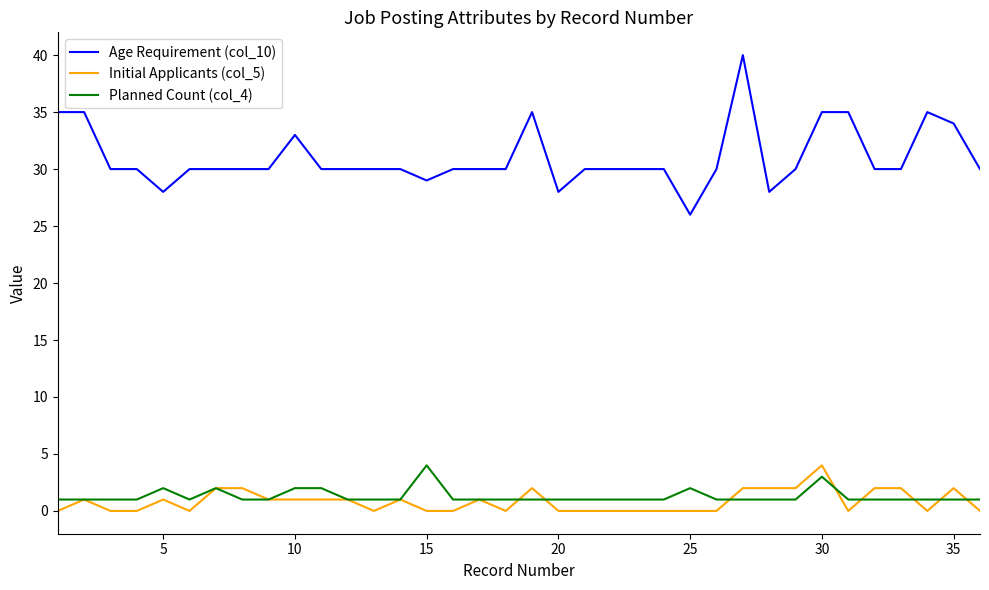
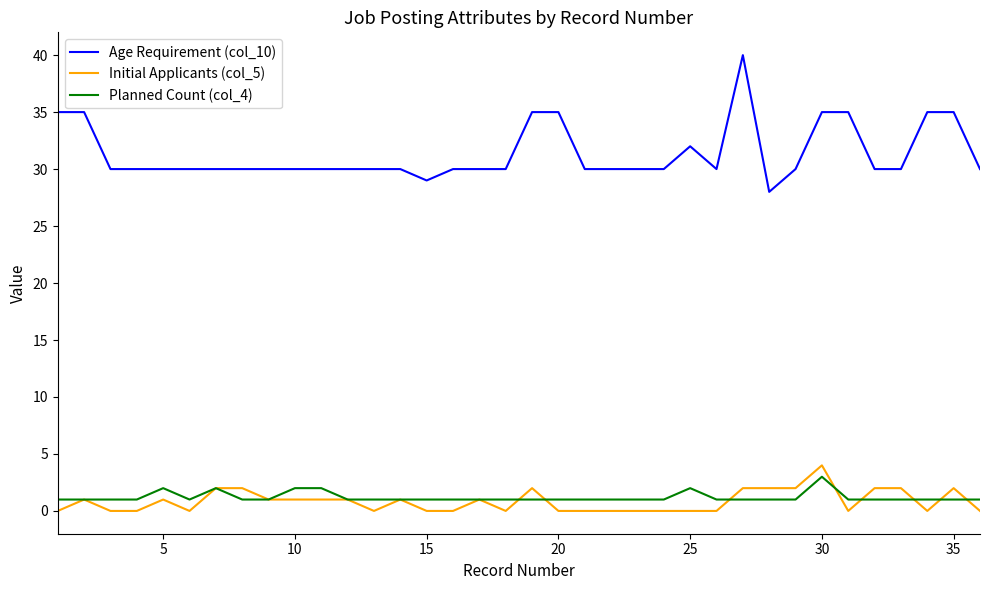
Age Requirement (col_10), 5: 28 -> 30
Age Requirement (col_10), 10: 33 -> 30
Planned Count (col_4), 15: 4 -> 1
Age Requirement (col_10), 20: 28 -> 35
Age Requirement (col_10), 25: 26 -> 32
Age Requirement (col_10), 35: 34 -> 35
